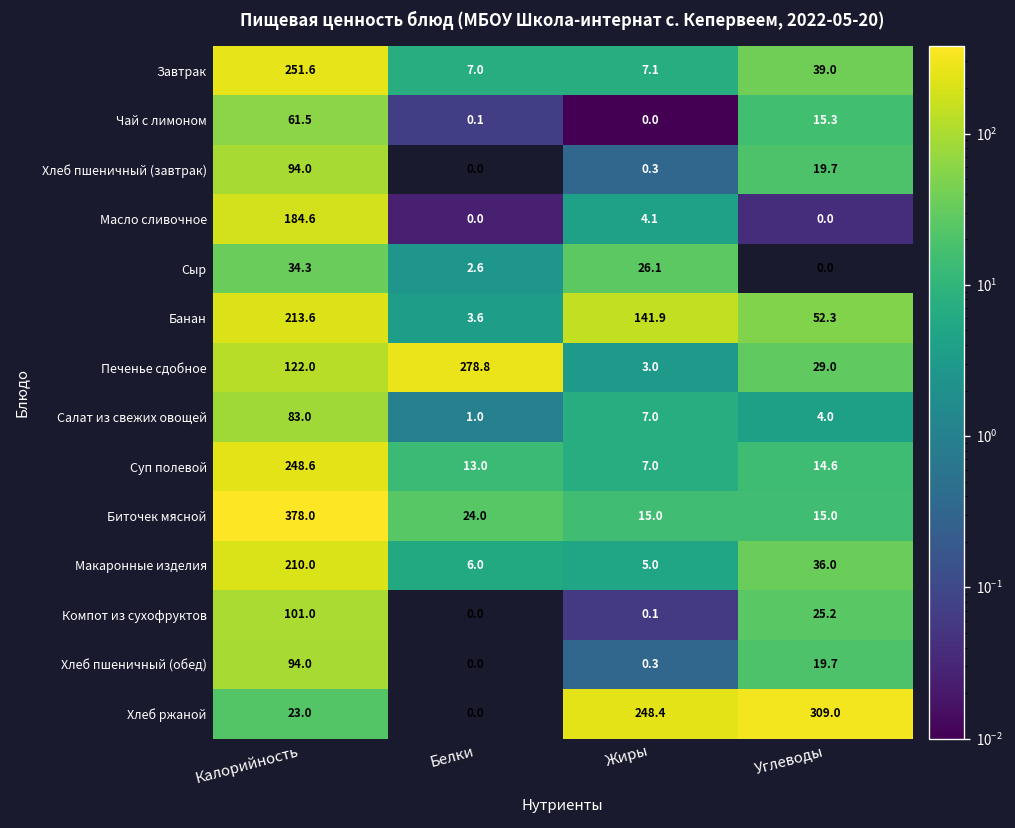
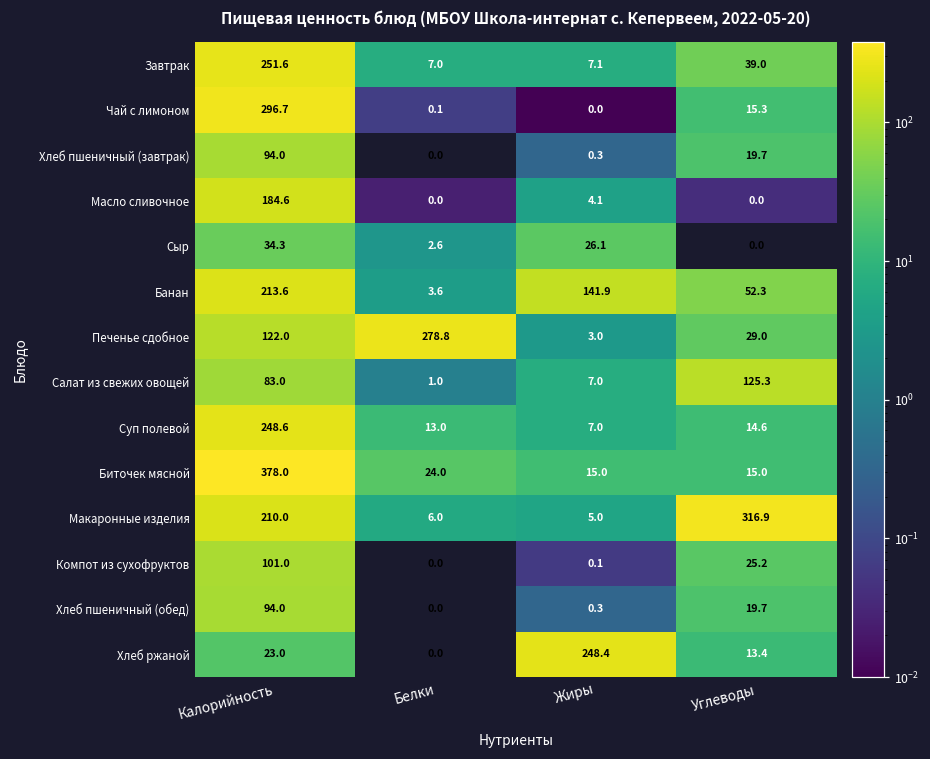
Чай с лимоном, Калорийность: 61.5 -> 296.7
Салат из свежих овощей, Углеводы: 4.0 -> 125.3
Макаронные изделия, Углеводы: 36.0 -> 316.9
Хлеб ржаной, Углеводы: 309.0 -> 13.4
